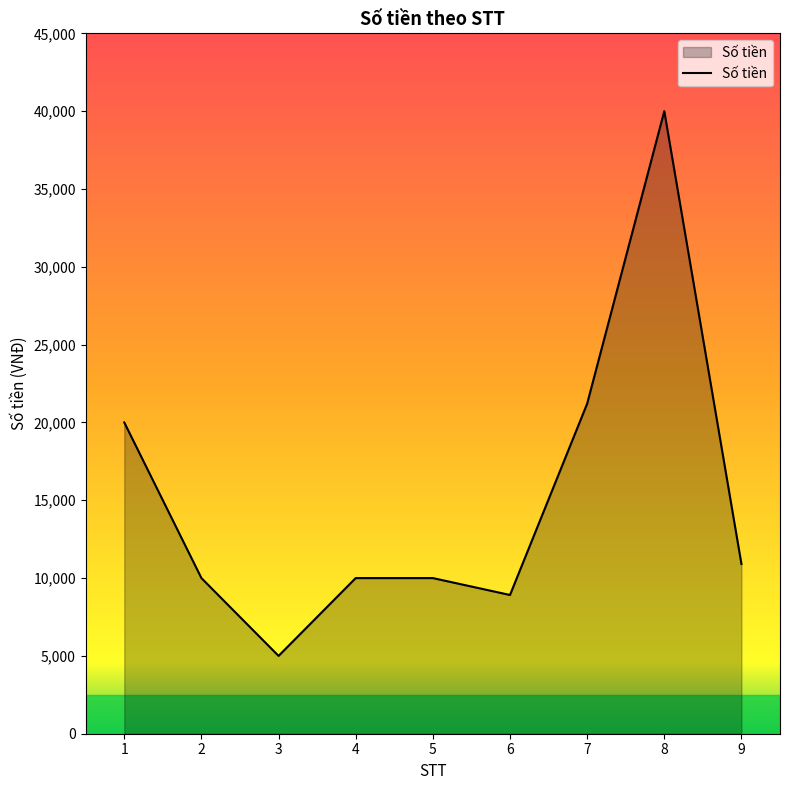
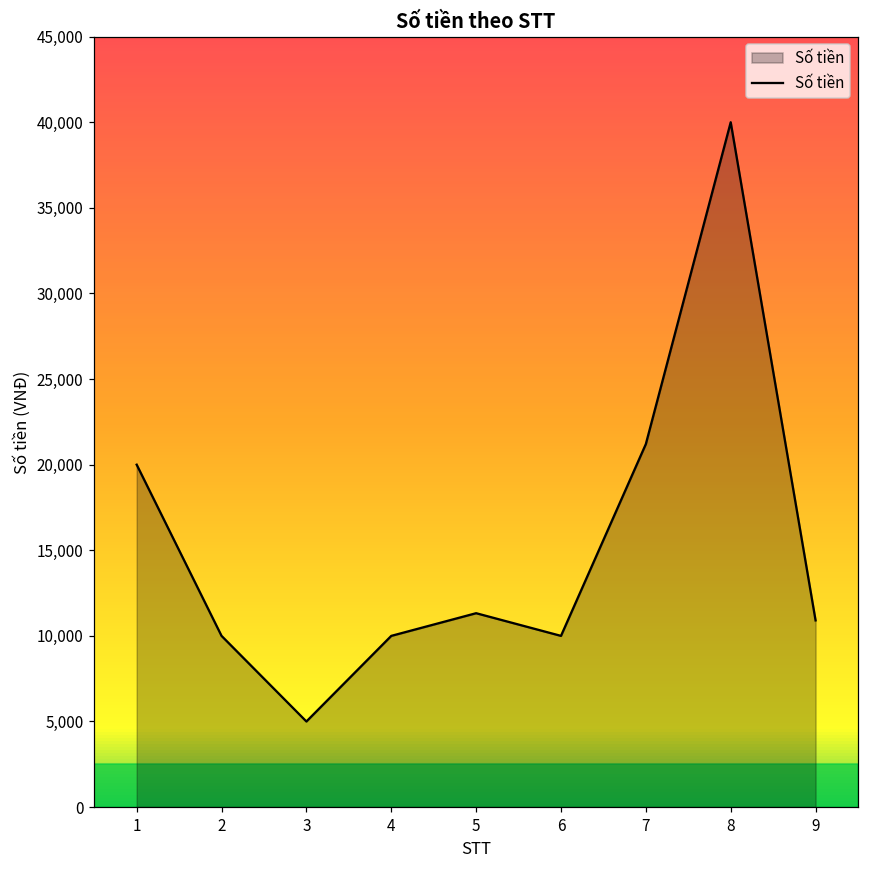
5: 10,000 -> 11,300
6: 8,900 -> 10,000
